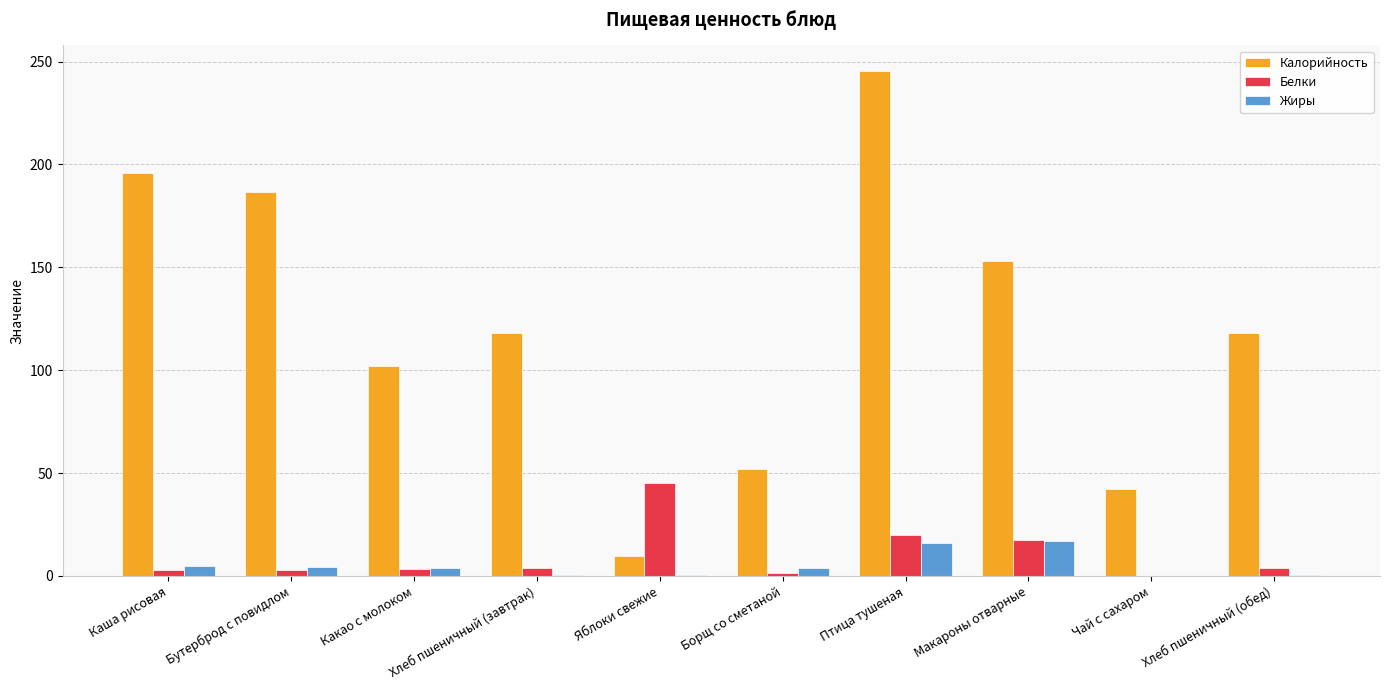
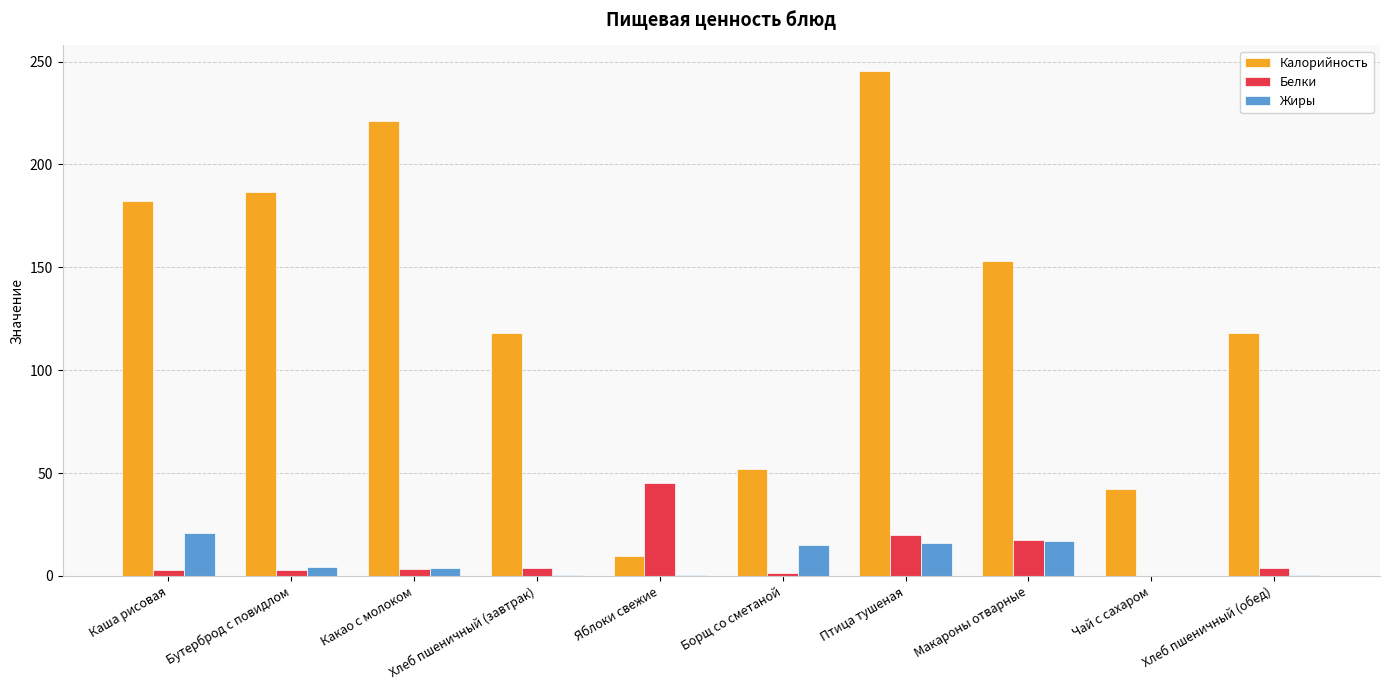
Калорийность, Каша рисовая: 196 -> 182
Жиры, Каша рисовая: 5 -> 21
Калорийность, Какао с молоком: 102 -> 221
Жиры, Борщ со сметаной: 4 -> 15
